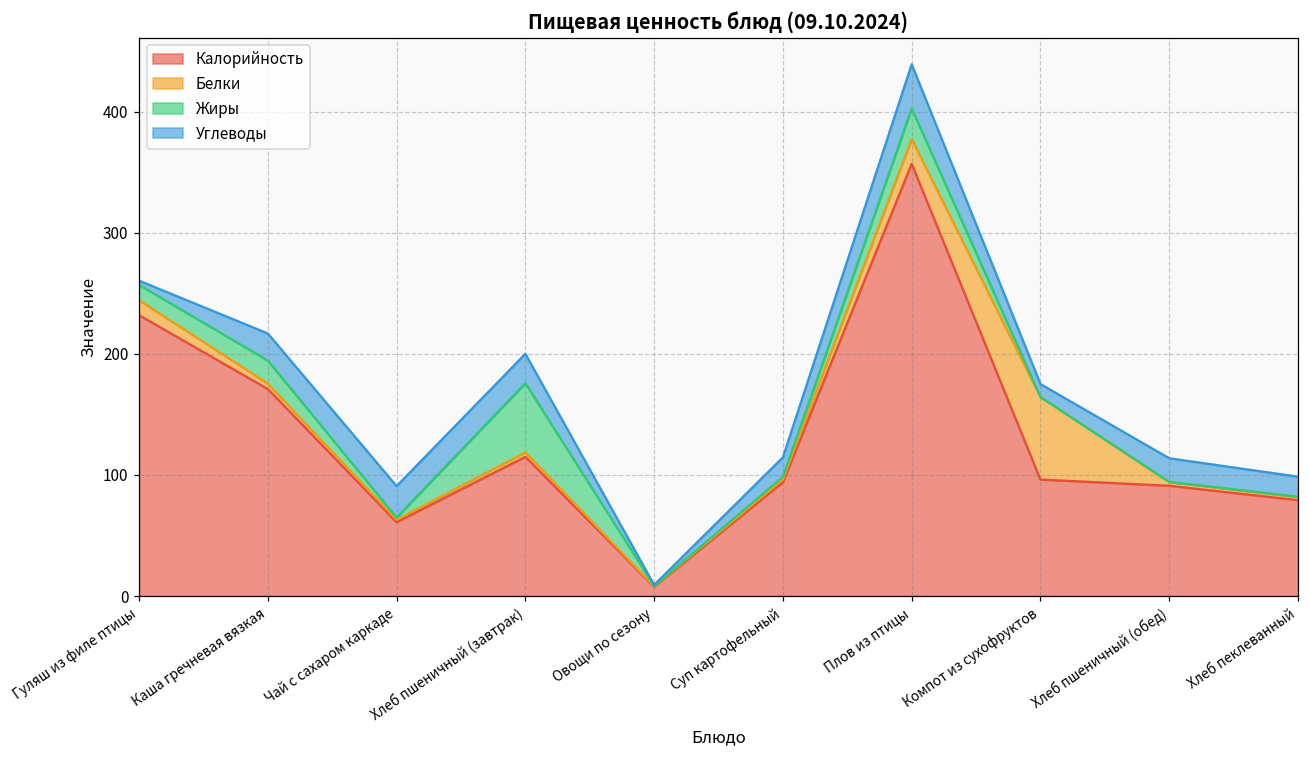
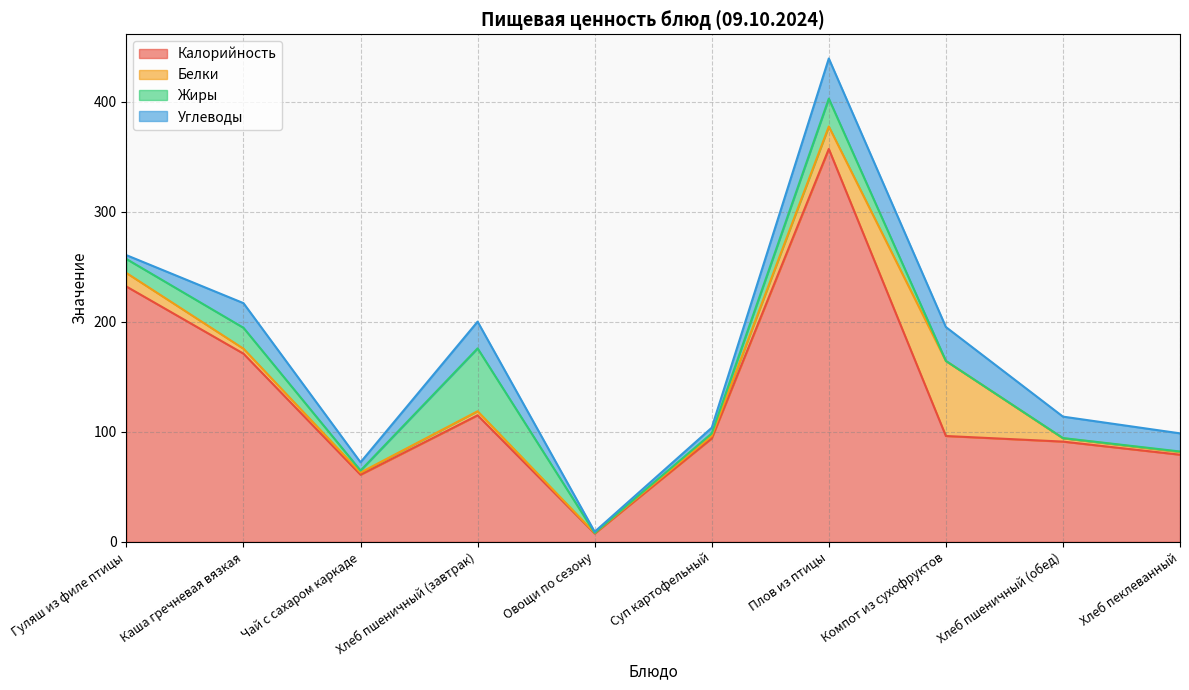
Углеводы, Чай с сахаром каркаде: 26 -> 8
Углеводы, Суп картофельный: 16 -> 5
Углеводы, Компот из сухофруктов: 11 -> 31
